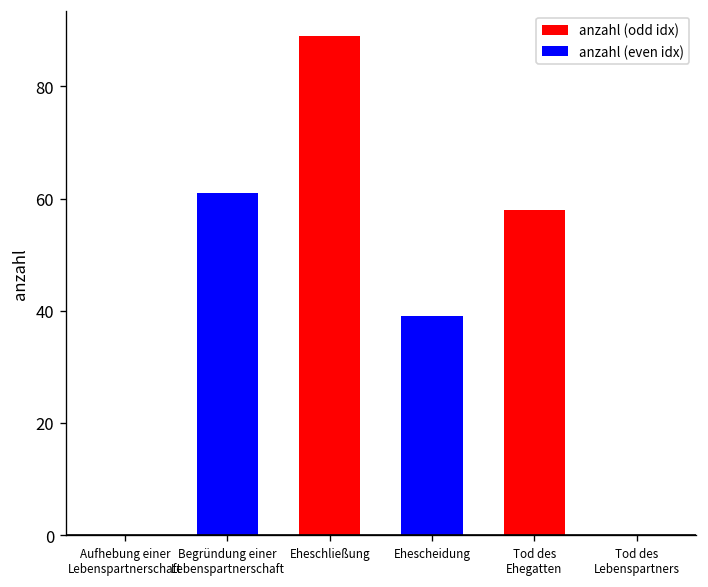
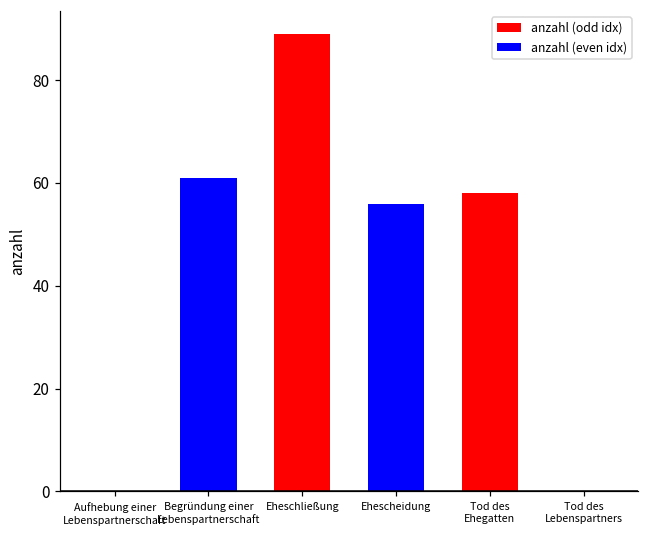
Ehescheidung: 39 -> 56
